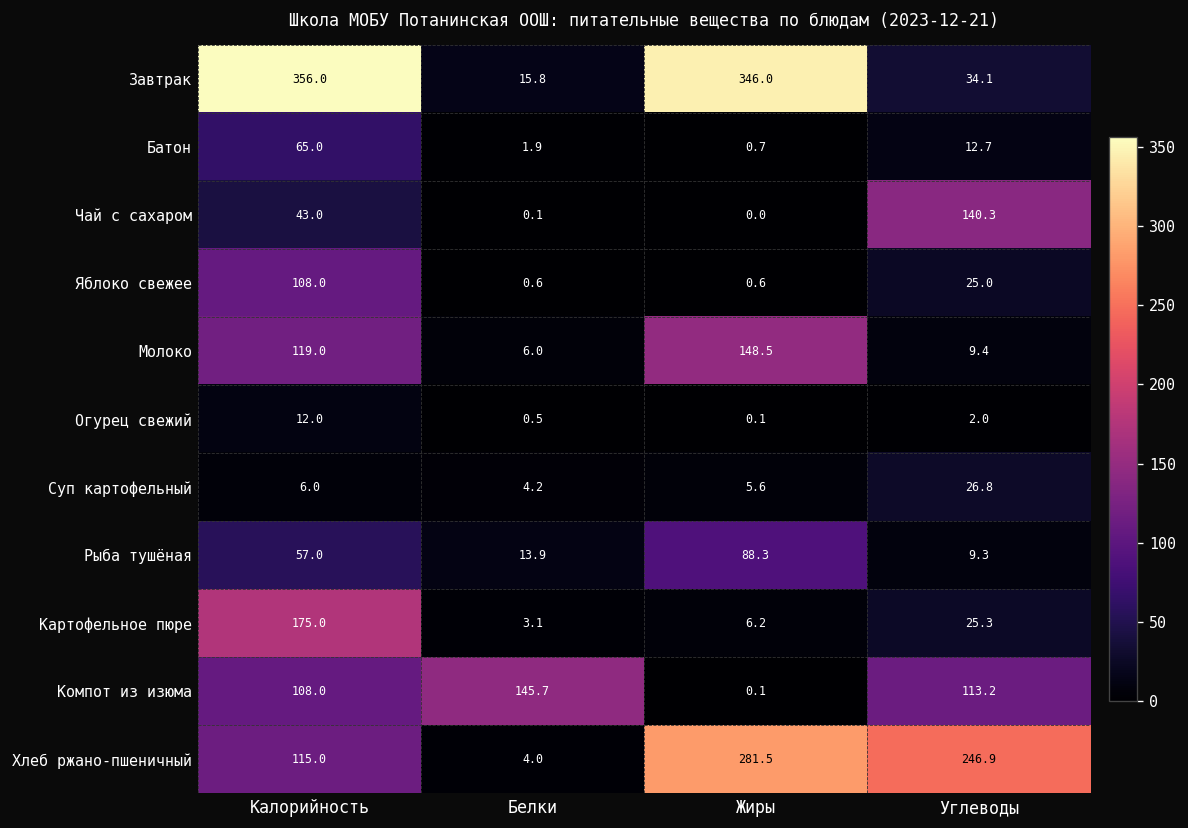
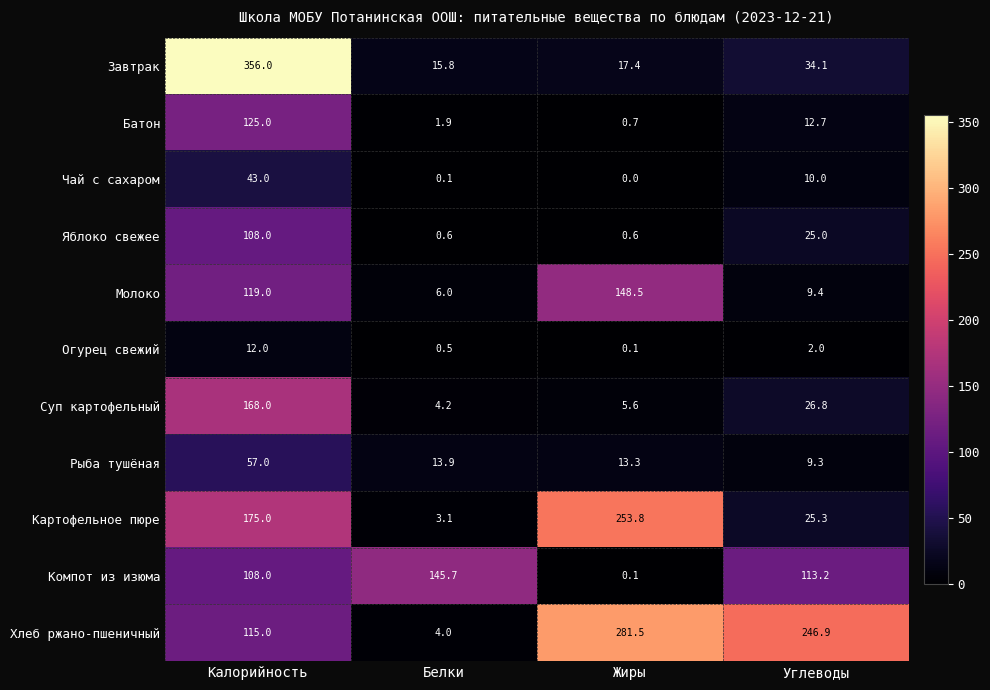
Завтрак, Жиры: 346.0 -> 17.4
Батон, Калорийность: 65.0 -> 125.0
Чай с сахаром, Углеводы: 140.3 -> 10.0
Суп картофельный, Калорийность: 6.0 -> 168.0
Рыба тушёная, Жиры: 88.3 -> 13.3
Картофельное пюре, Жиры: 6.2 -> 253.8
